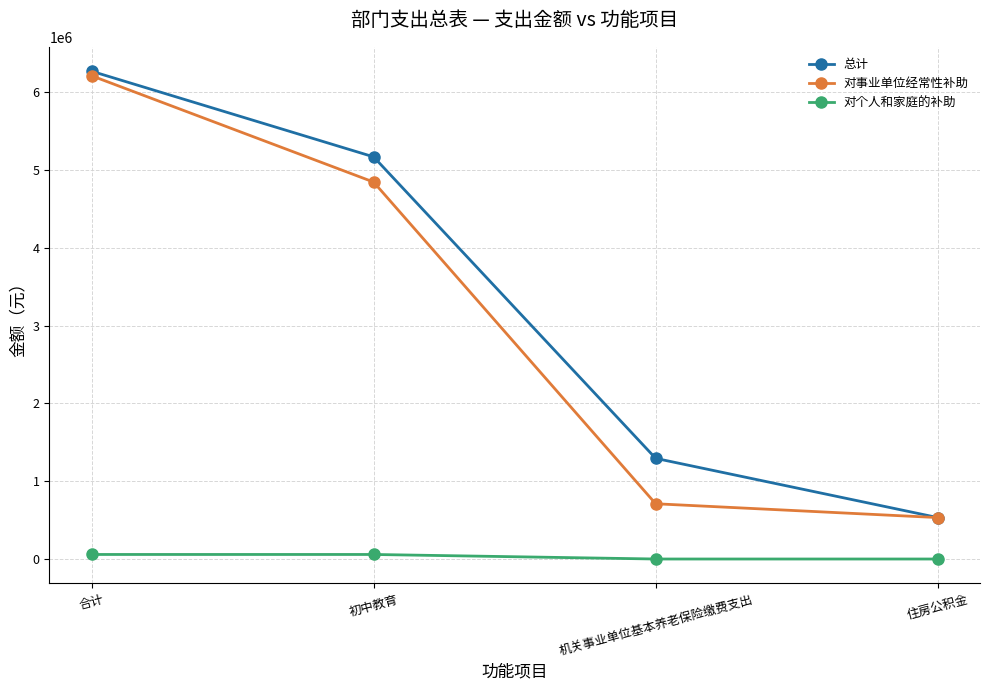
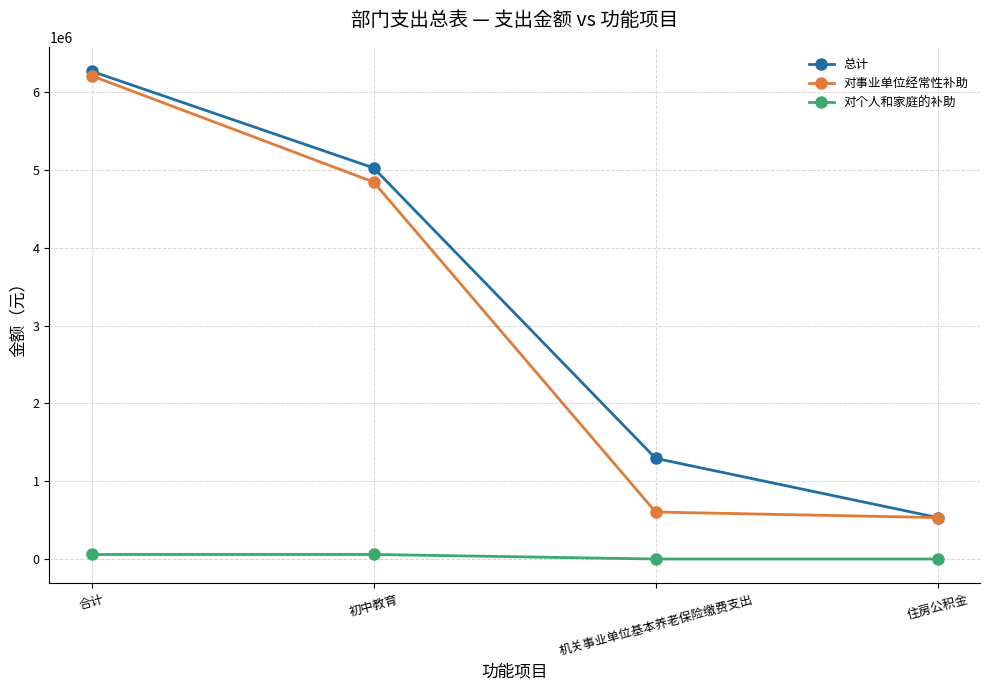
总计, 初中教育: 5200000 -> 5000000
对事业单位经常性补助, 机关事业单位基本养老保险缴费支出: 700000 -> 600000
